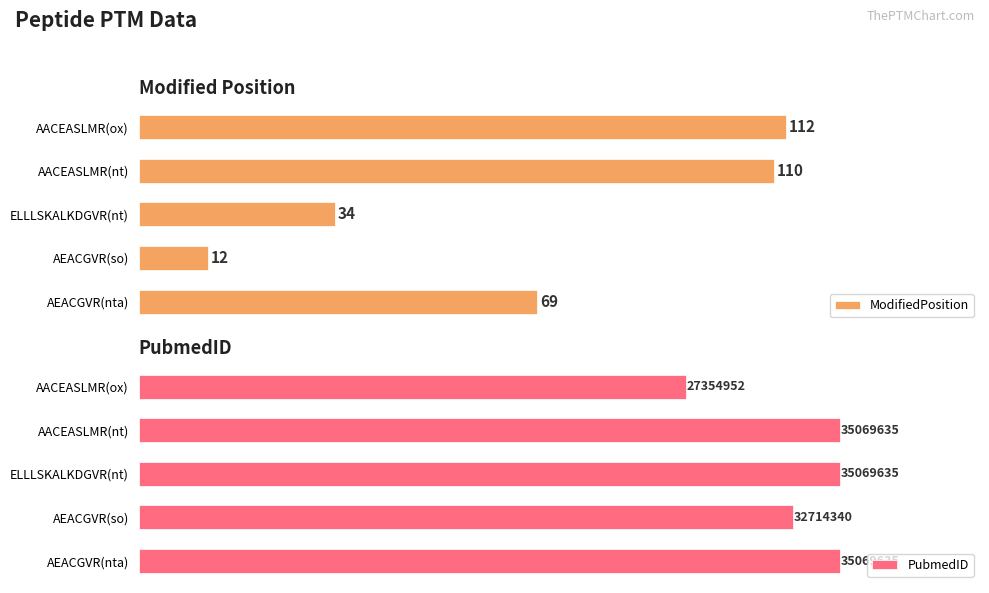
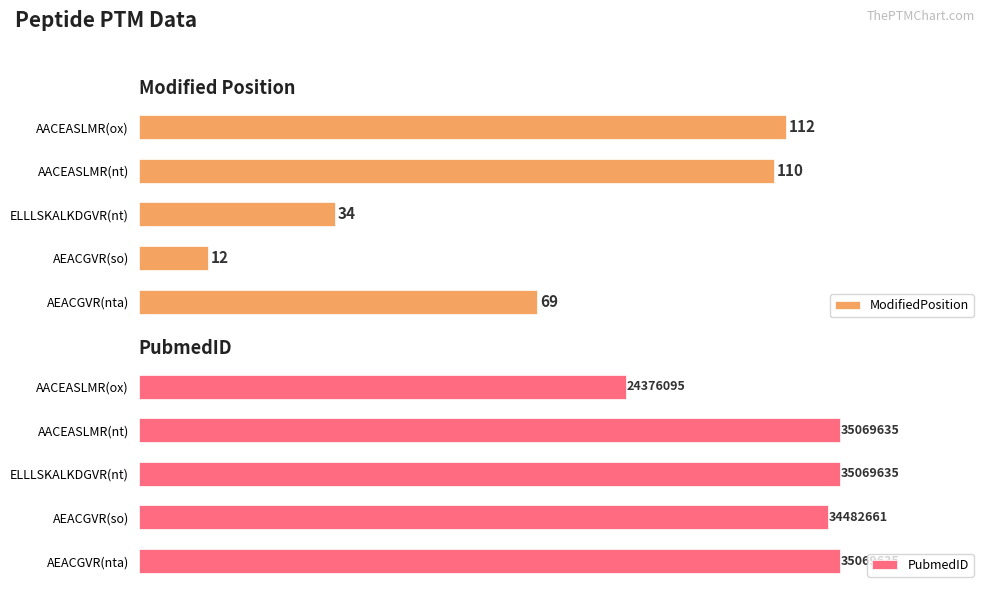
PubmedID, AACEASLMR(ox): 27354952 -> 24376095
PubmedID, AEACGVR(so): 32714340 -> 34482661
